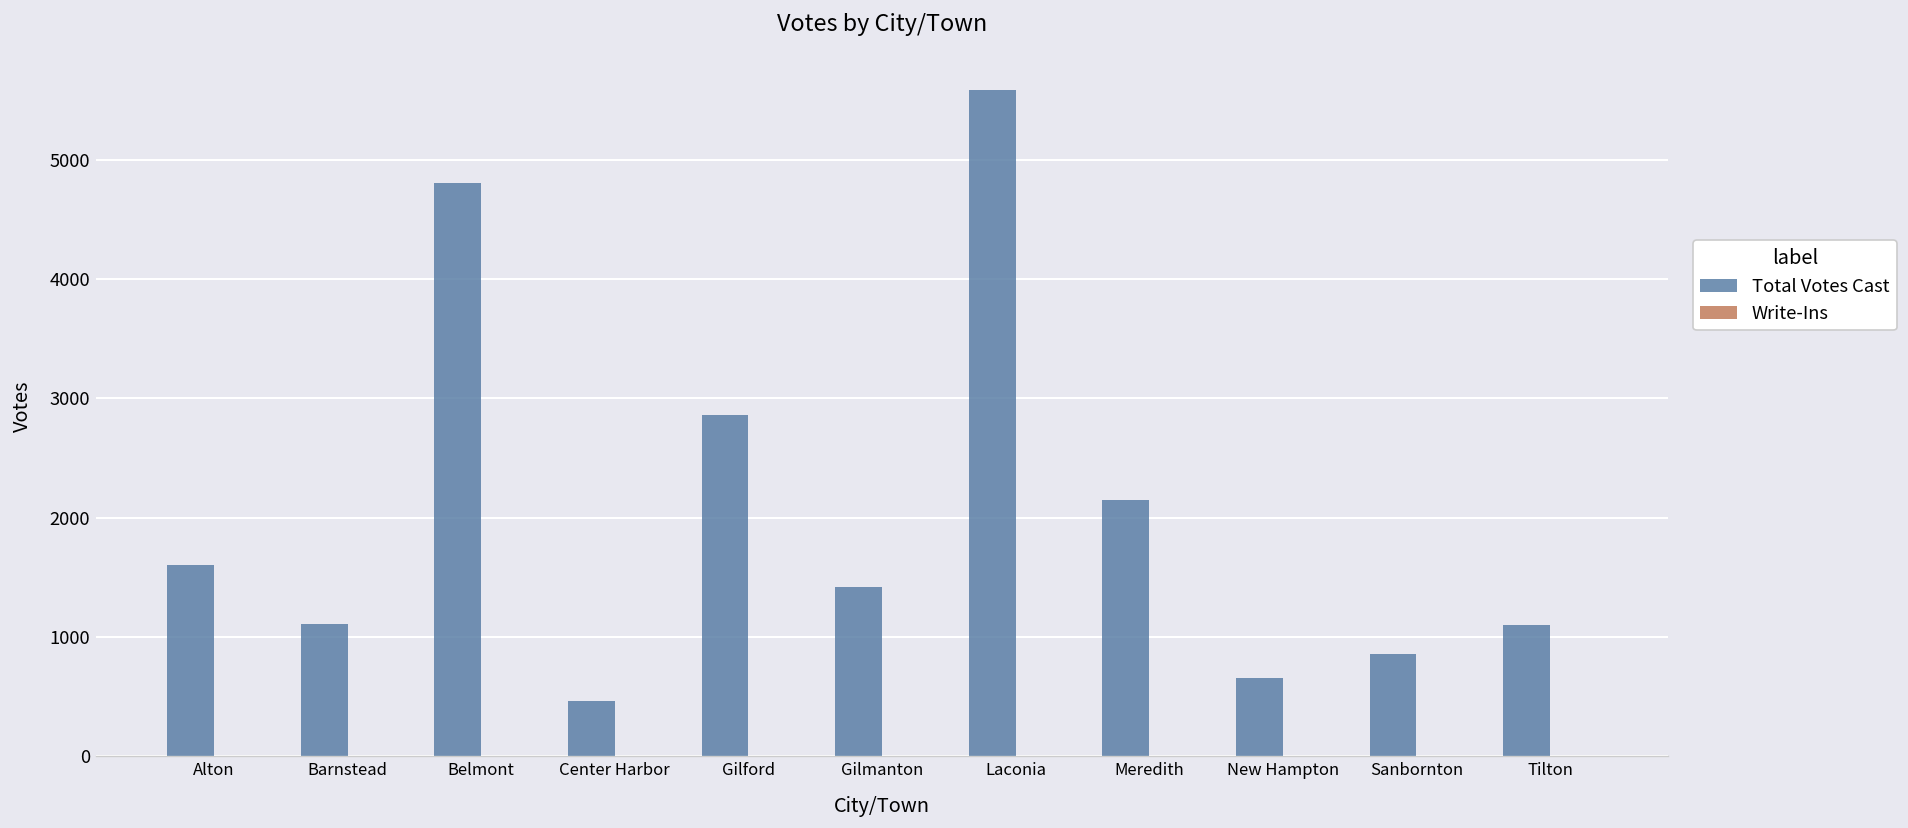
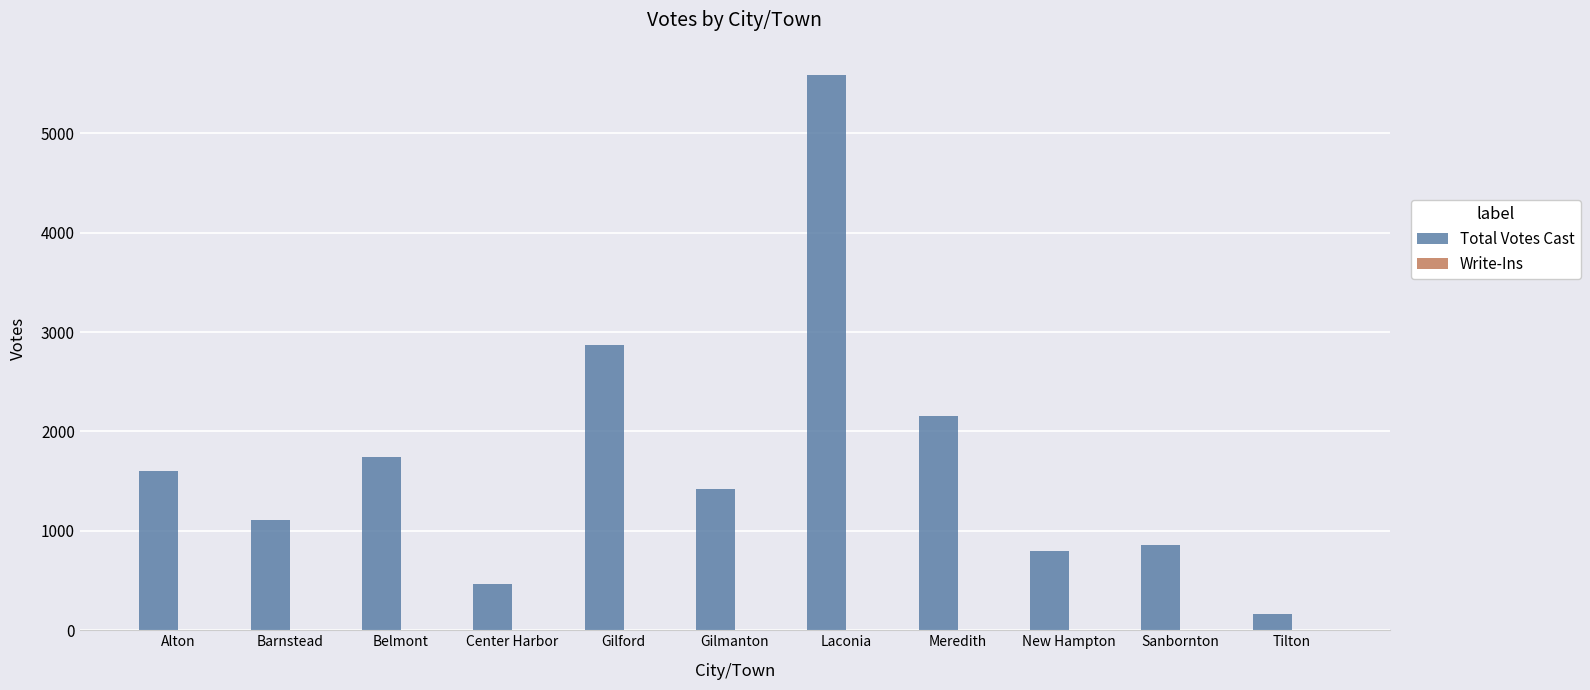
Total Votes Cast, Belmont: 4800 -> 1700
Total Votes Cast, New Hampton: 700 -> 800
Total Votes Cast, Tilton: 1100 -> 200
